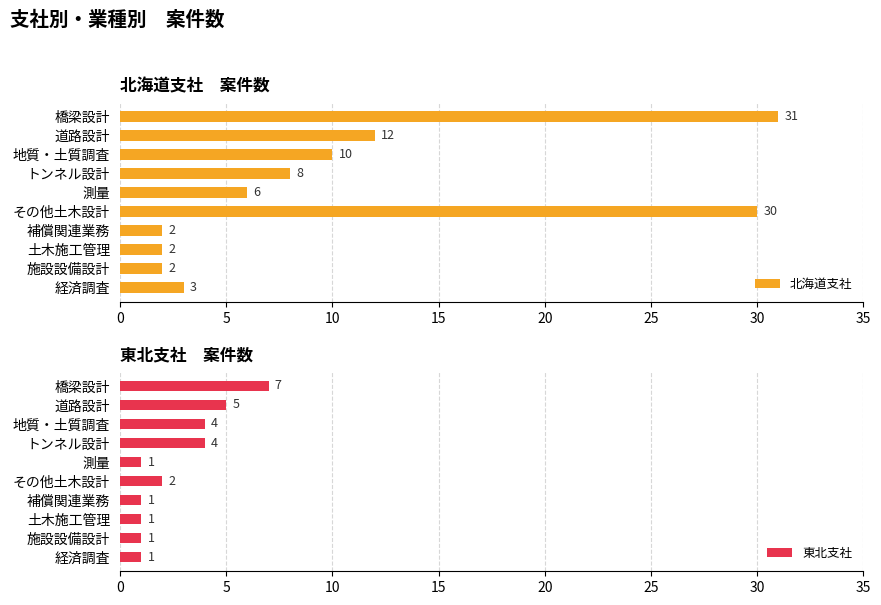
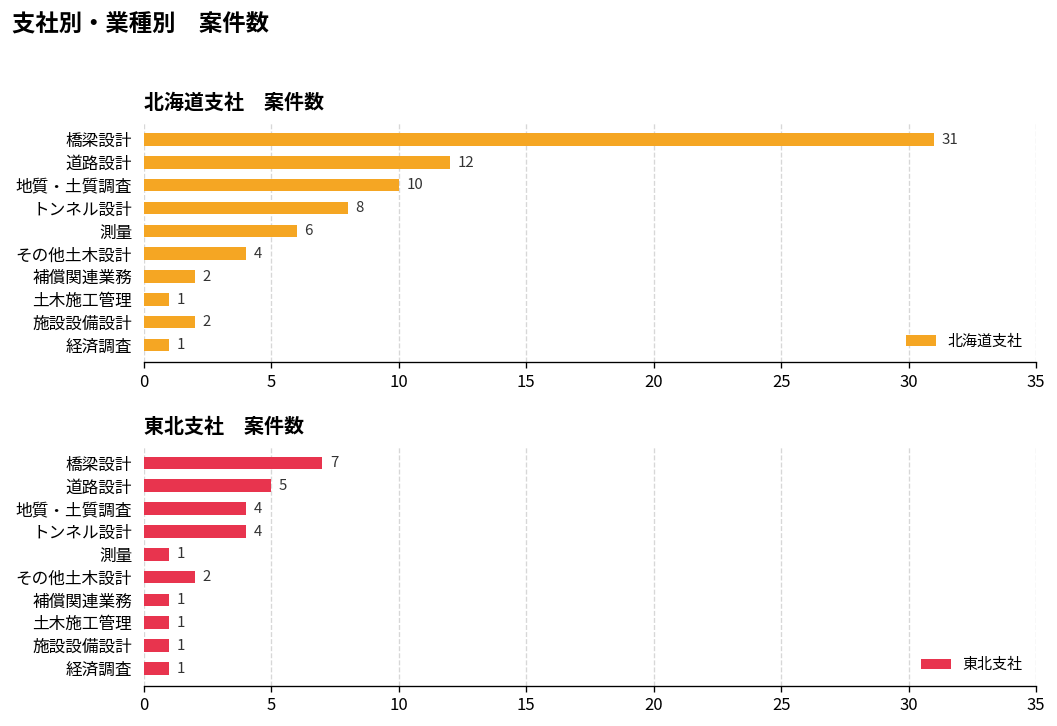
北海道支社 案件数, その他土木設計: 30 -> 4
北海道支社 案件数, 土木施工管理: 2 -> 1
北海道支社 案件数, 経済調査: 3 -> 1
